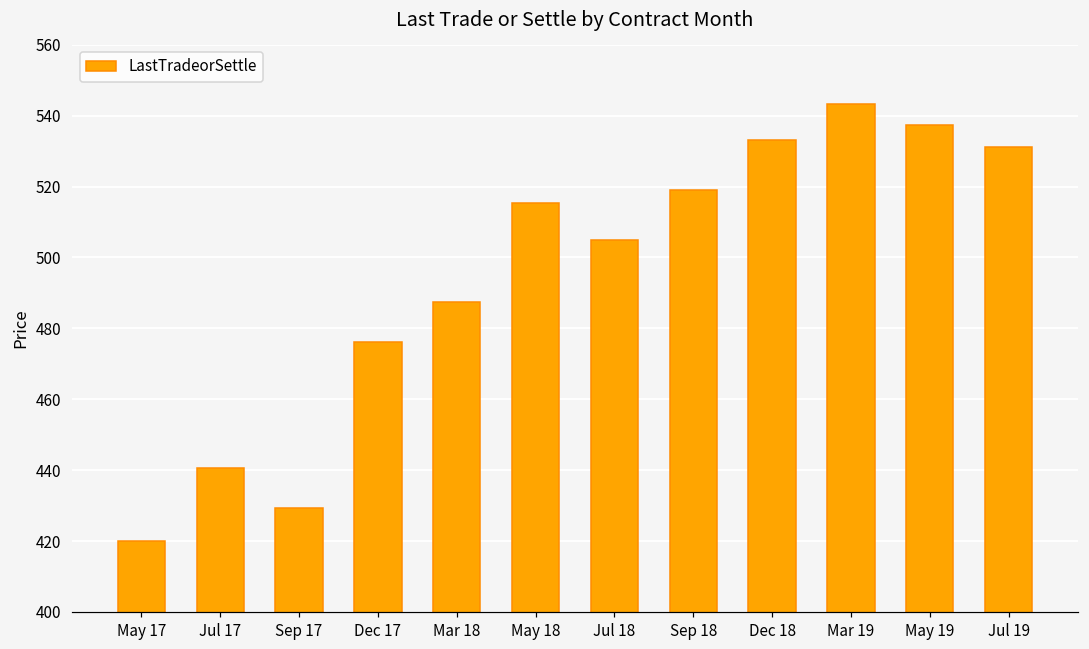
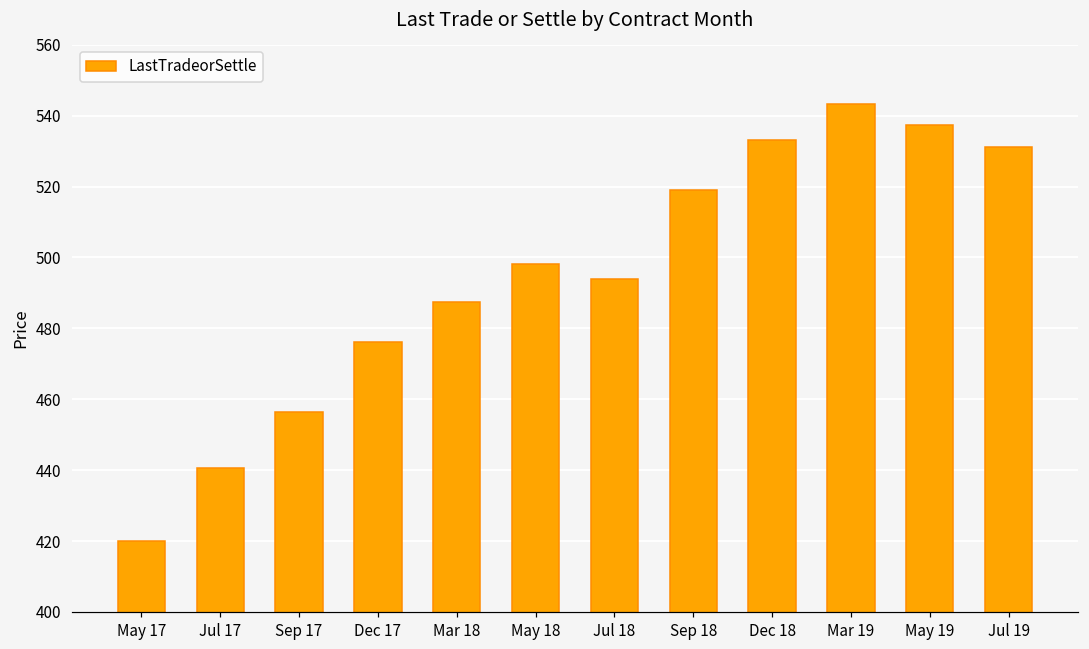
Sep 17: 429 -> 457
May 18: 515 -> 498
Jul 18: 505 -> 494
